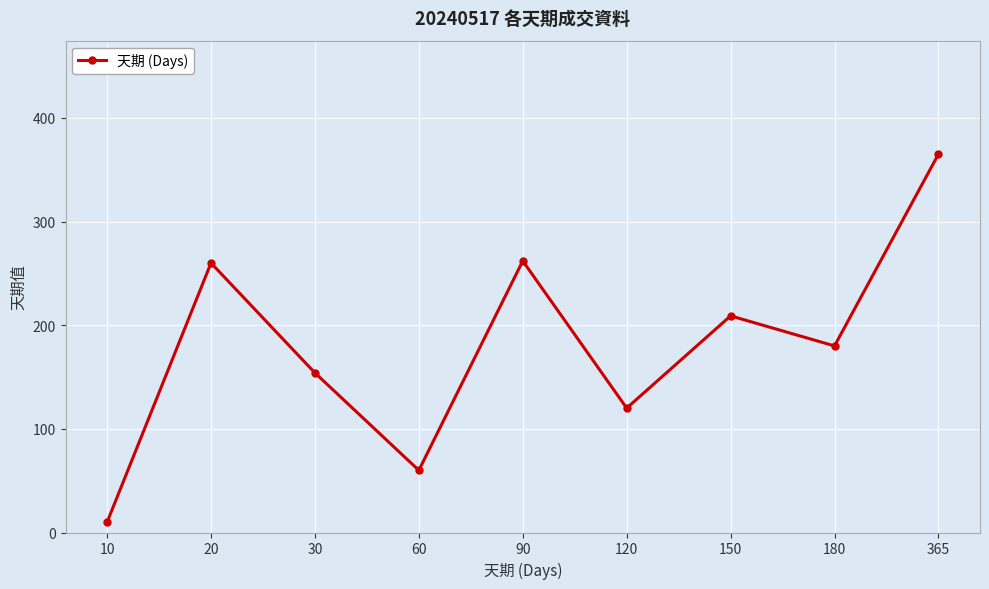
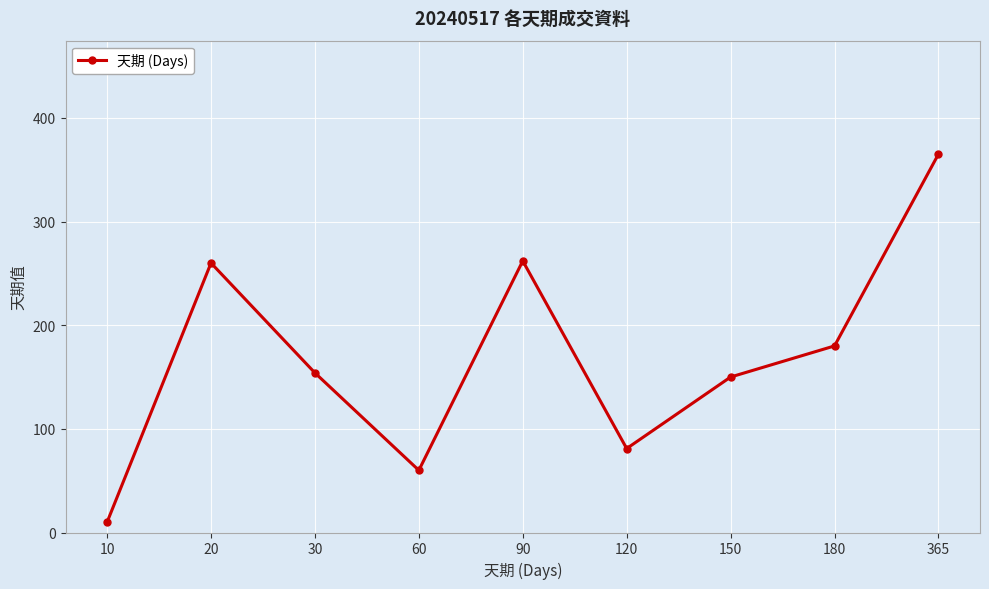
120: 120 -> 81
150: 209 -> 150
